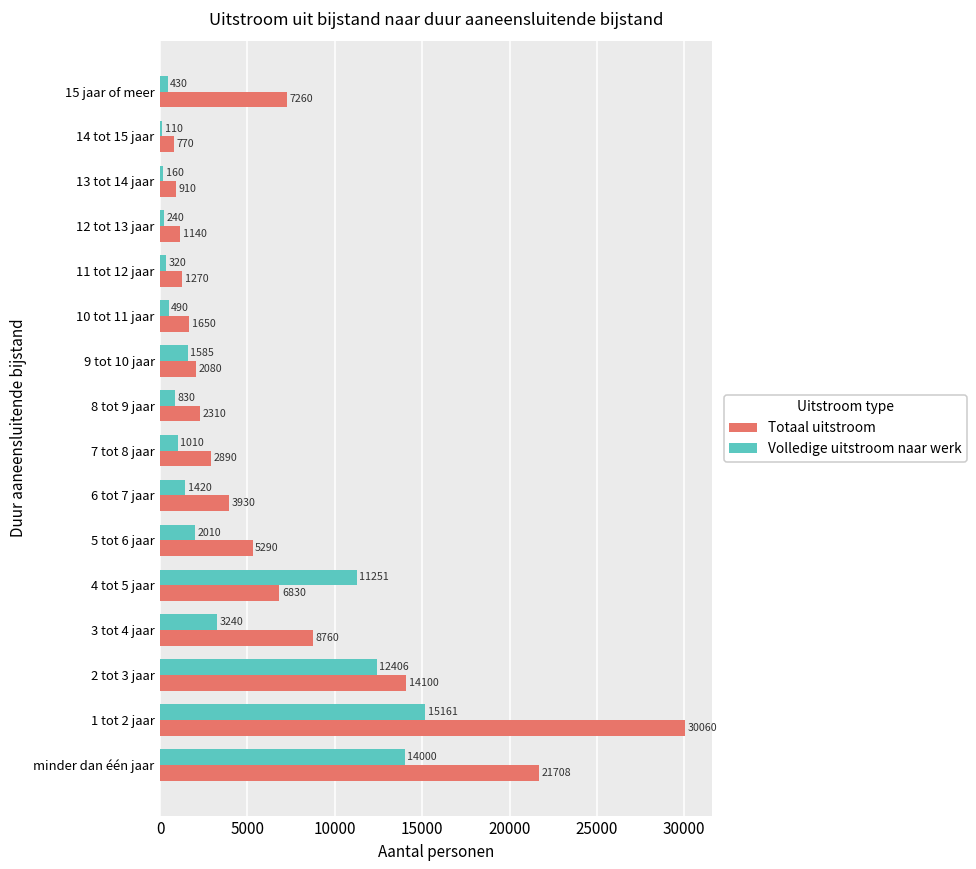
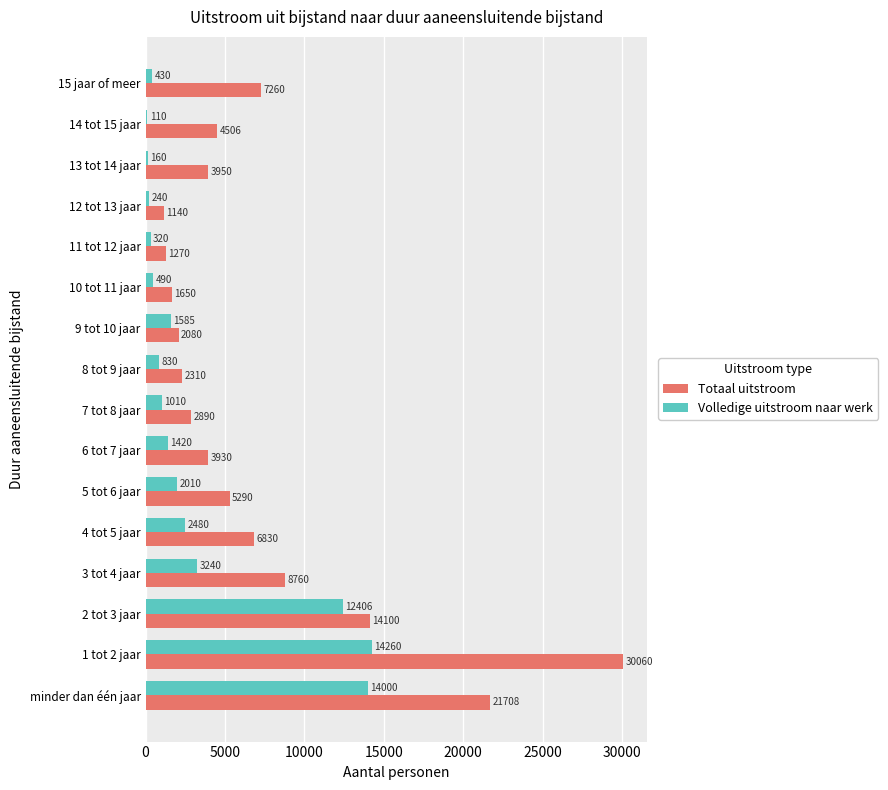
Totaal uitstroom, 14 tot 15 jaar: 770 -> 4506
Totaal uitstroom, 13 tot 14 jaar: 910 -> 3950
Volledige uitstroom naar werk, 4 tot 5 jaar: 11251 -> 2480
Volledige uitstroom naar werk, 1 tot 2 jaar: 15161 -> 14260
